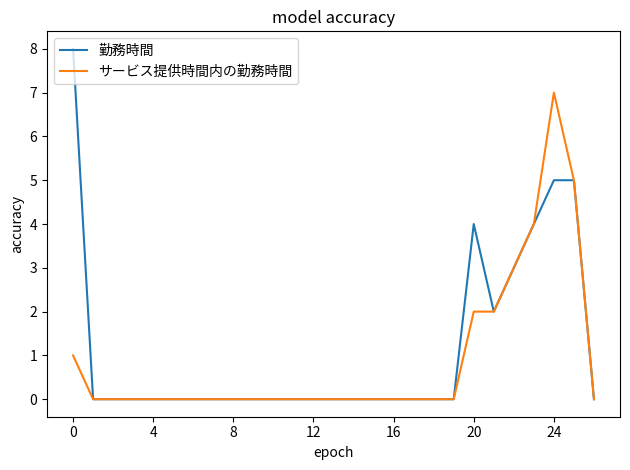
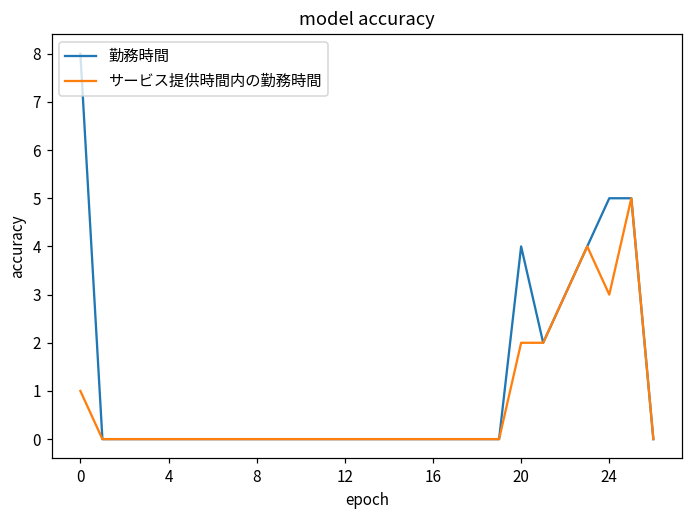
サービス提供時間内の勤務時間, 24: 7 -> 3
